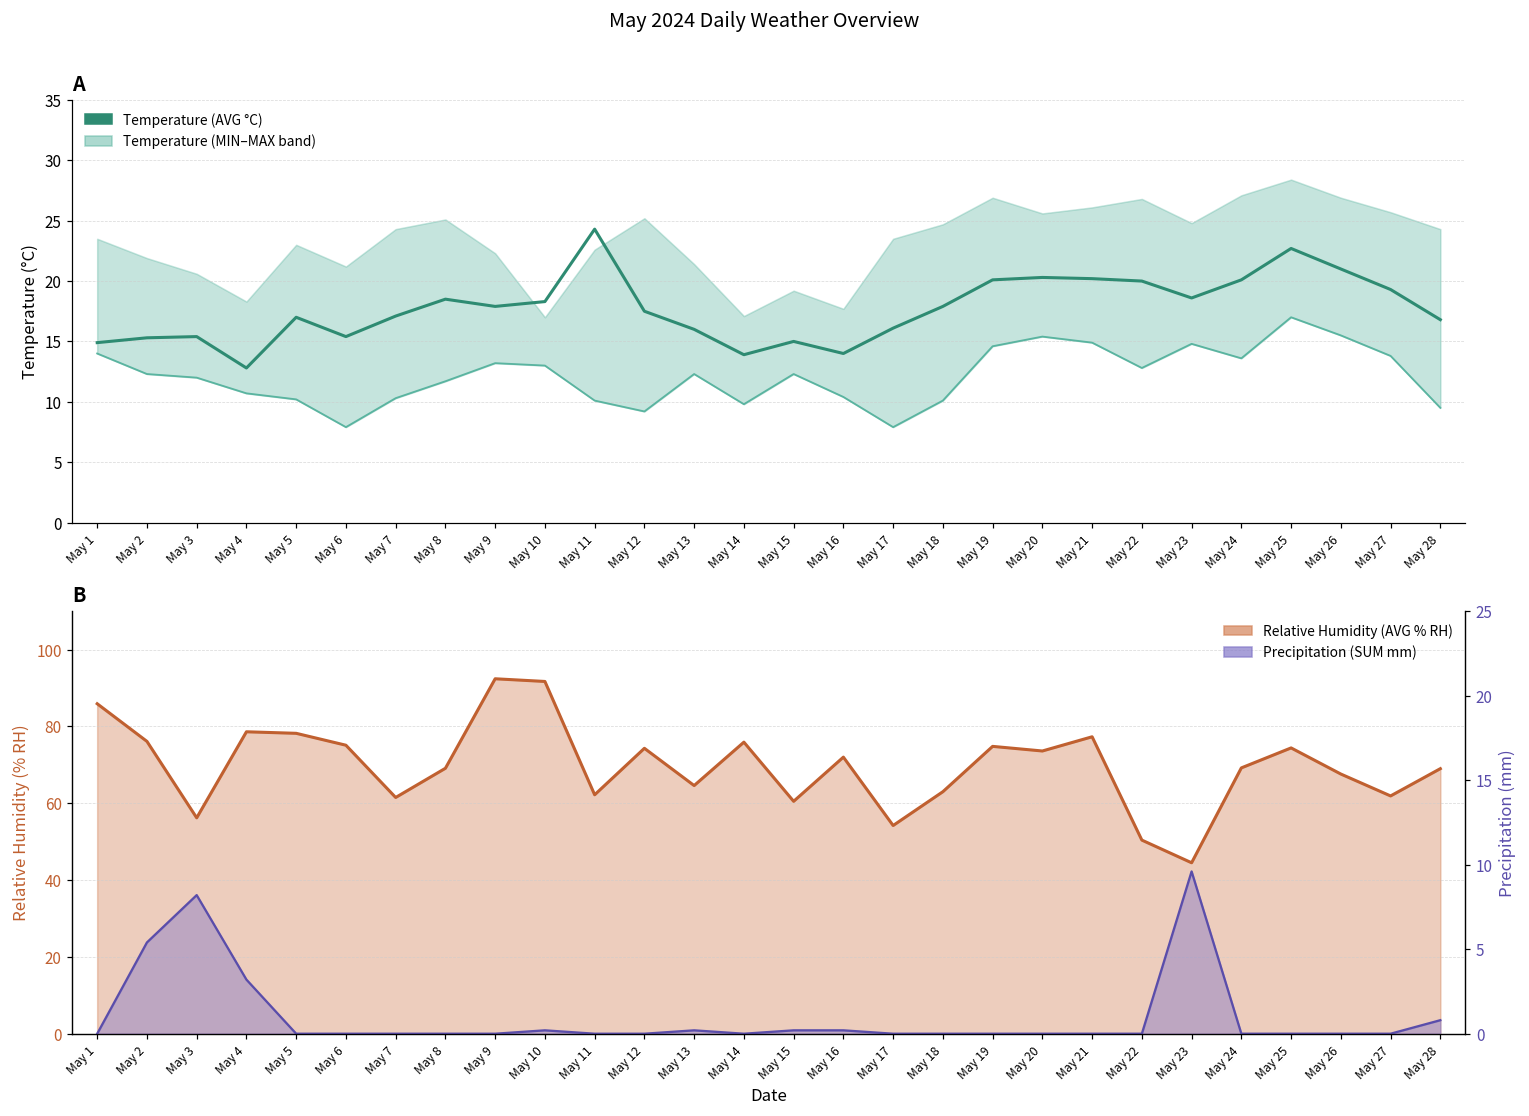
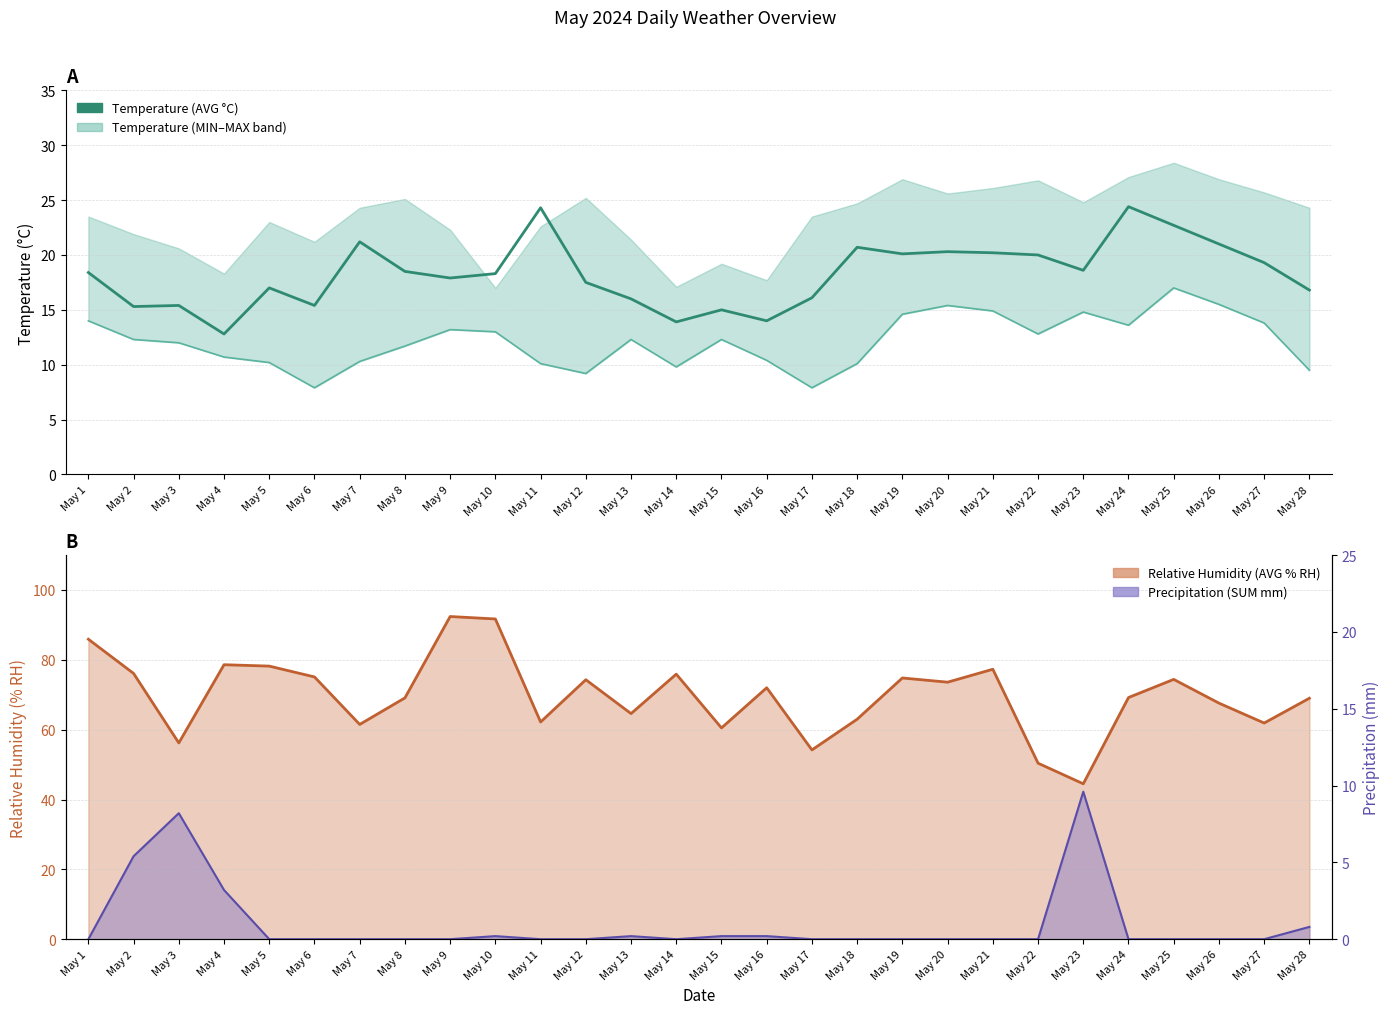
A, Temperature (AVG °C), May 1: 14.9 -> 18.4
A, Temperature (AVG °C), May 7: 17.1 -> 21.2
A, Temperature (AVG °C), May 18: 17.9 -> 20.7
A, Temperature (AVG °C), May 24: 20.1 -> 24.4
